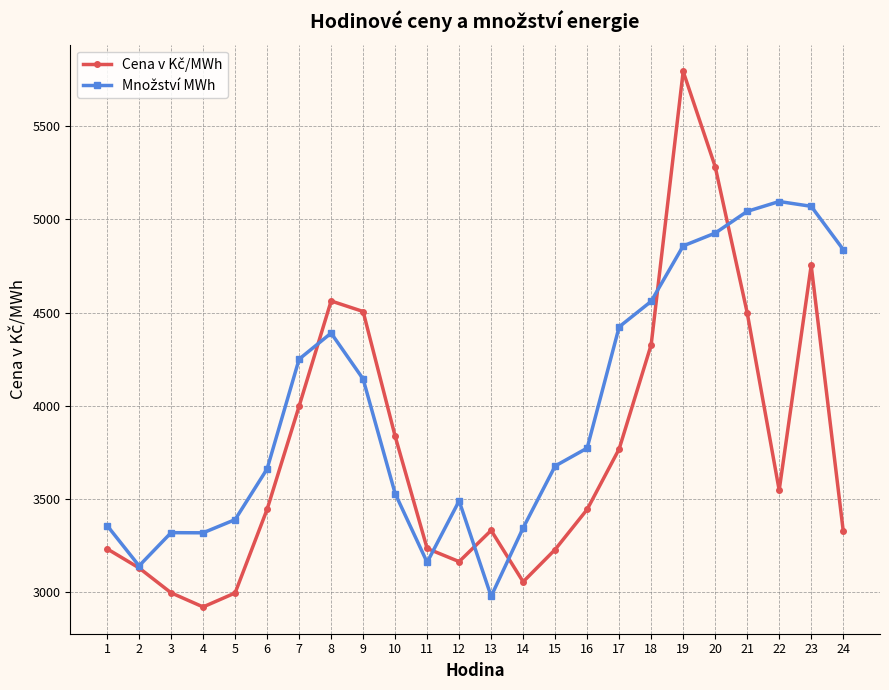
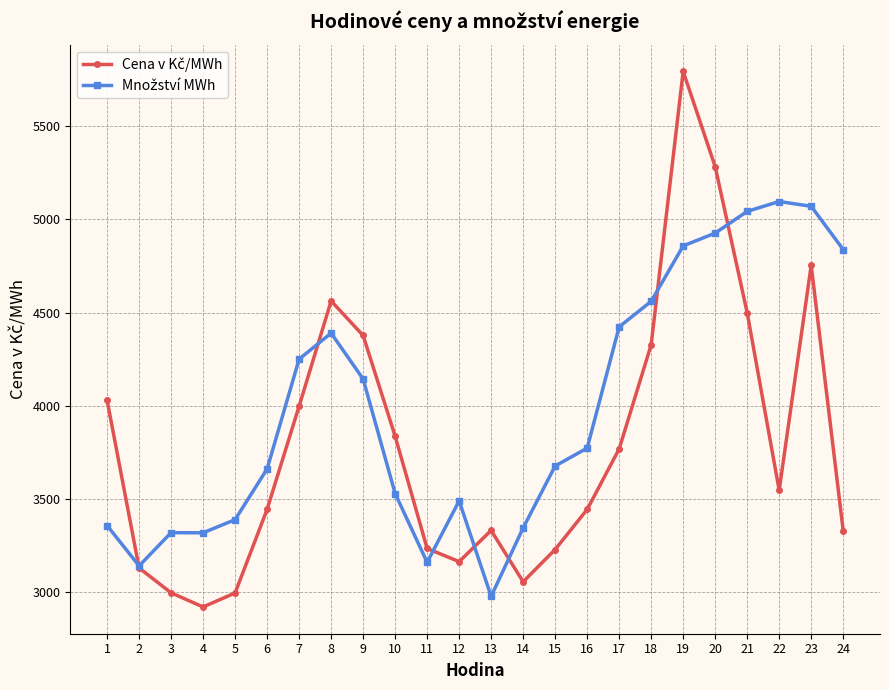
Cena v Kč/MWh, 1: 3230 -> 4030
Cena v Kč/MWh, 9: 4510 -> 4380
